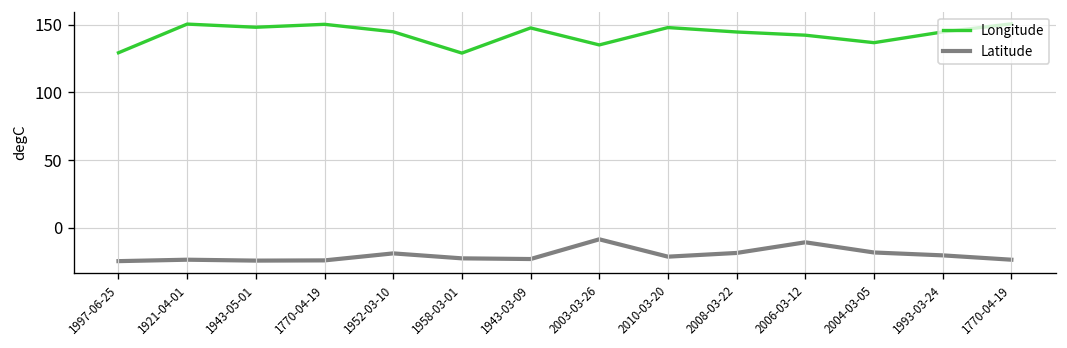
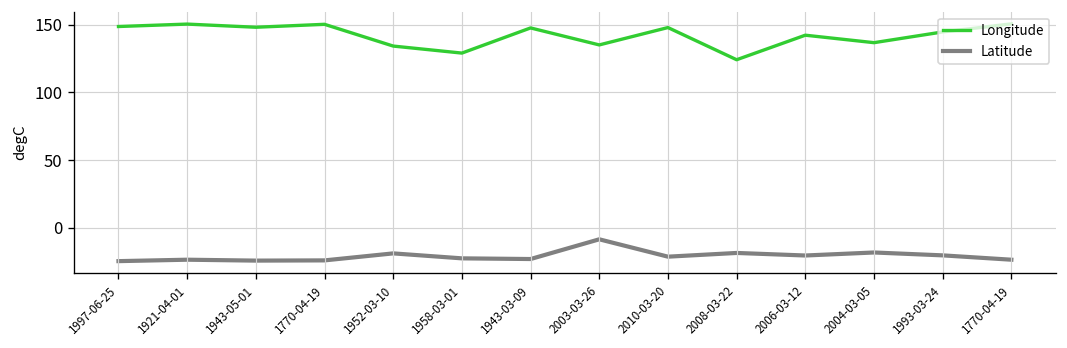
Longitude, 1997-06-25: 129 -> 149
Longitude, 1952-03-10: 145 -> 134
Longitude, 2008-03-22: 145 -> 124
Latitude, 2006-03-12: -11 -> -20
